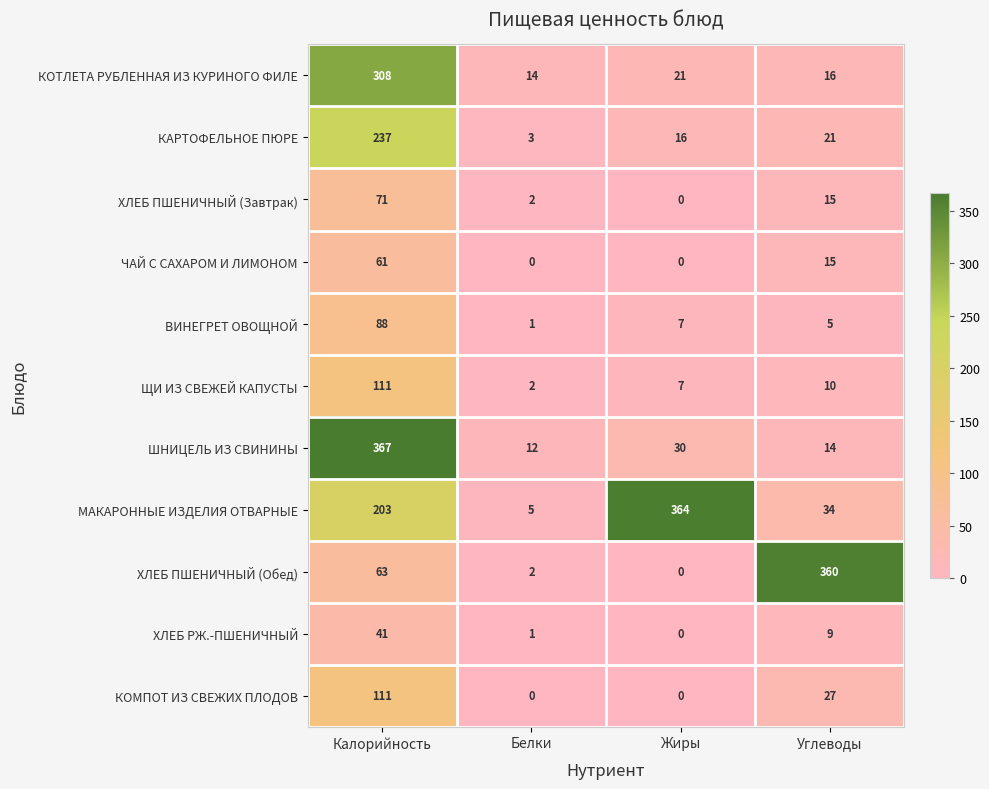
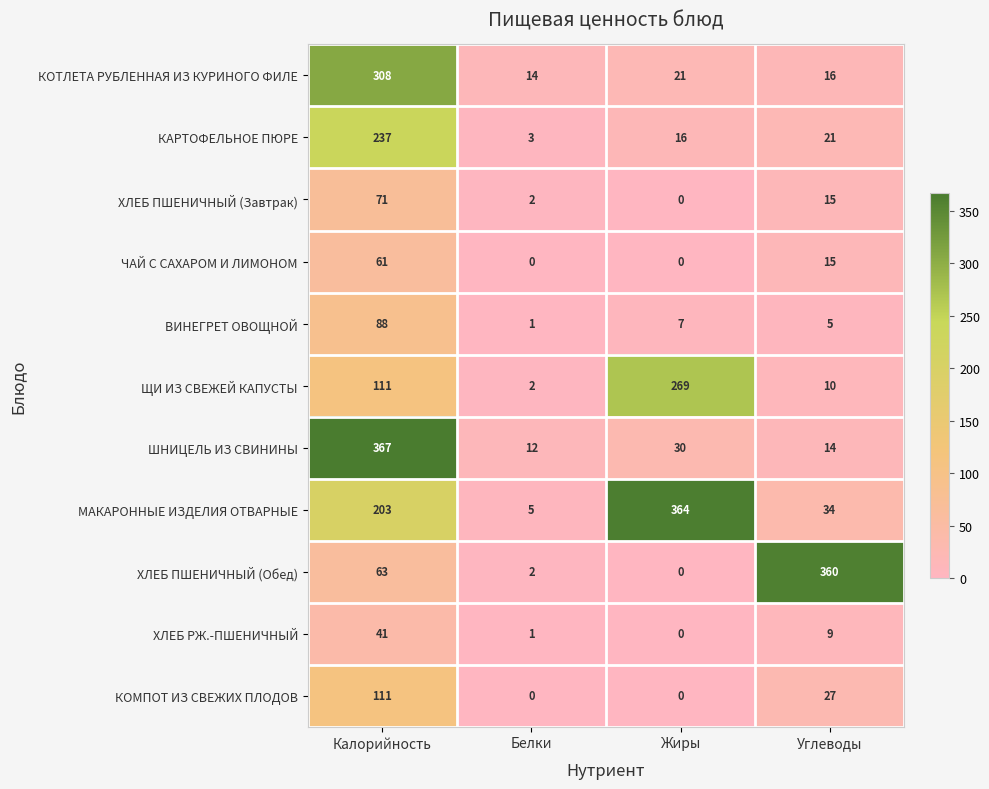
ЩИ ИЗ СВЕЖЕЙ КАПУСТЫ, Жиры: 7 -> 269
